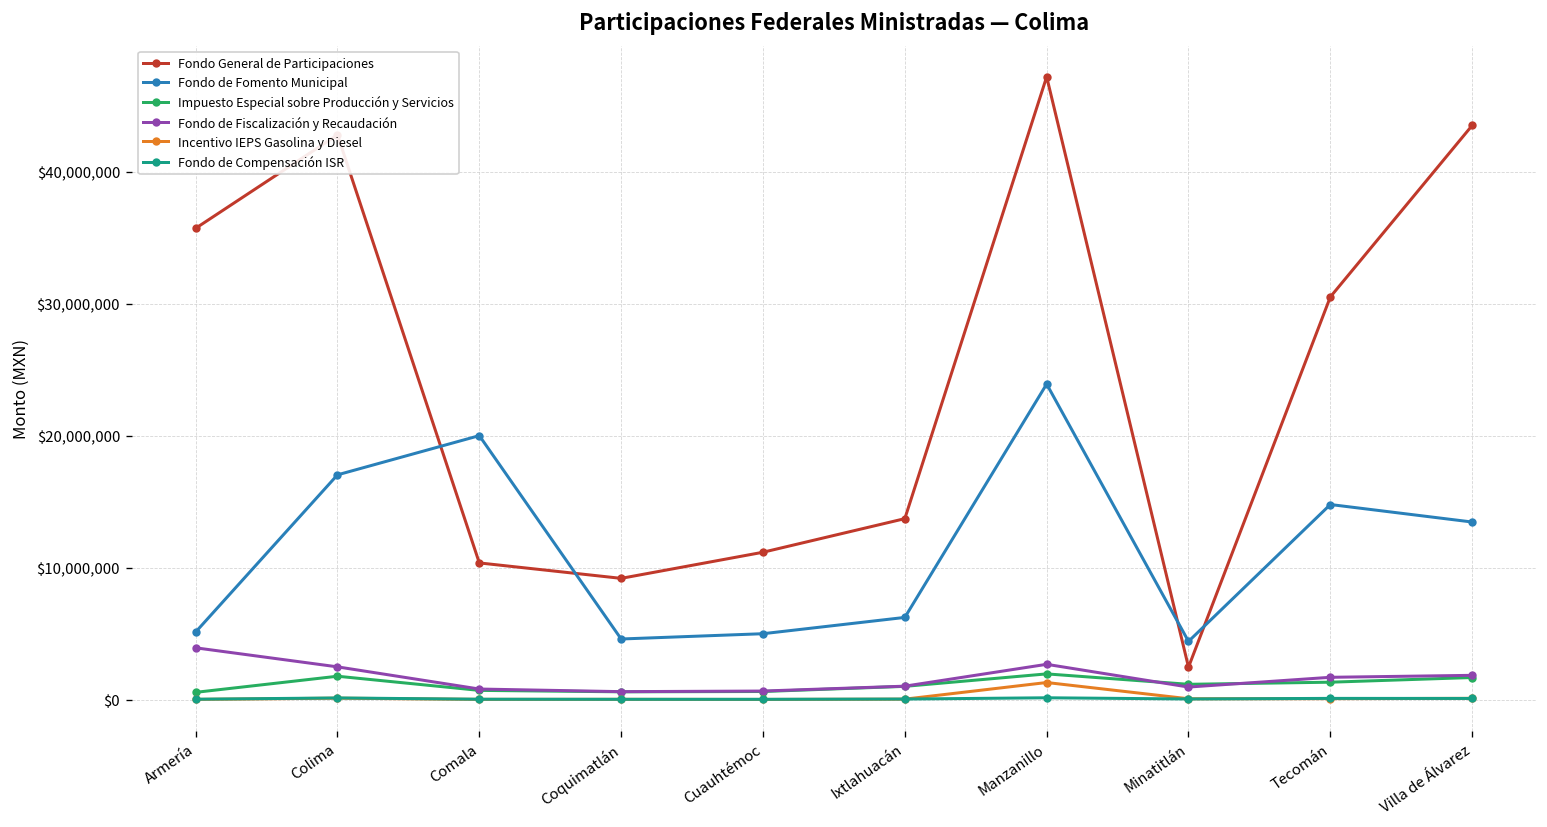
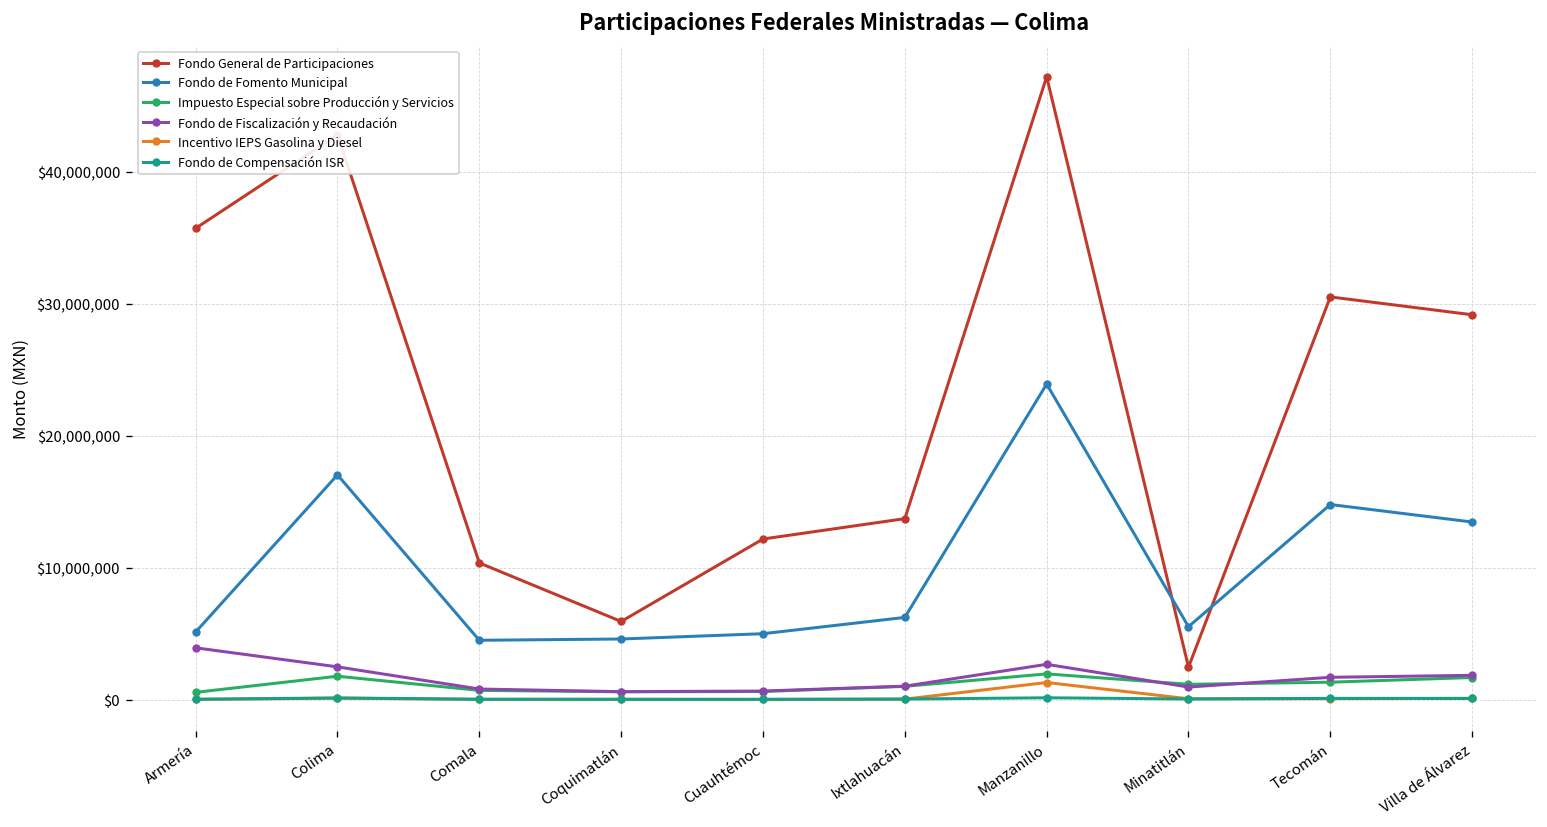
Fondo de Fomento Municipal, Comala: $20,000,000 -> $4,500,000
Fondo General de Participaciones, Coquimatlán: $9,200,000 -> $5,900,000
Fondo General de Participaciones, Cuauhtémoc: $11,200,000 -> $12,200,000
Fondo de Fomento Municipal, Minatitlán: $4,400,000 -> $5,500,000
Fondo General de Participaciones, Villa de Álvarez: $43,500,000 -> $29,200,000
